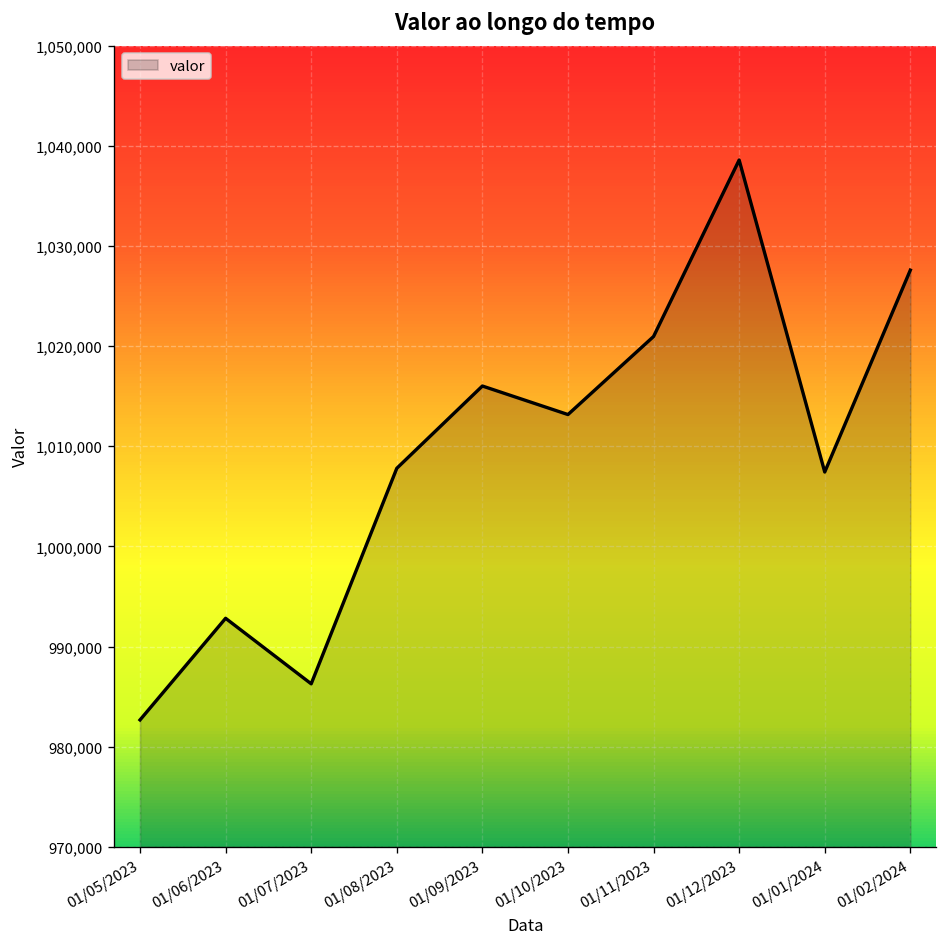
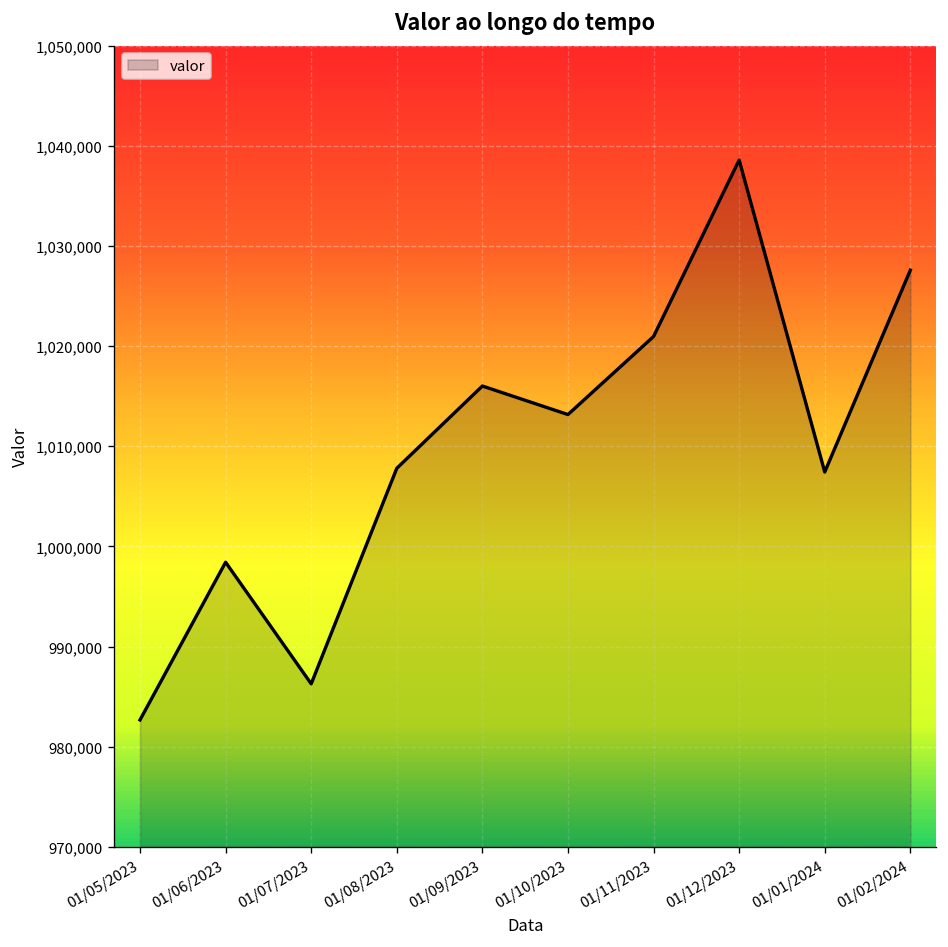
01/06/2023: 993,000 -> 998,000
